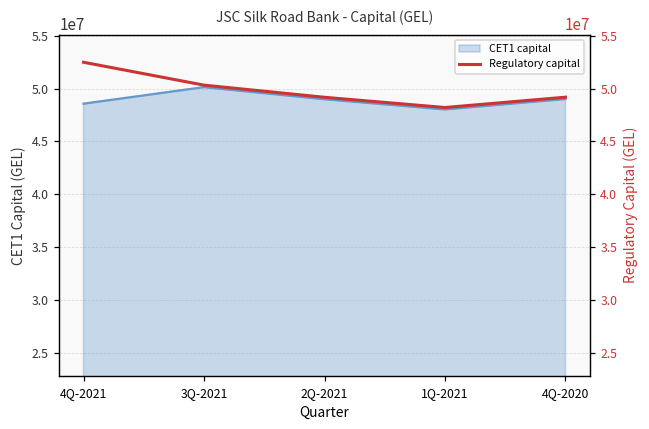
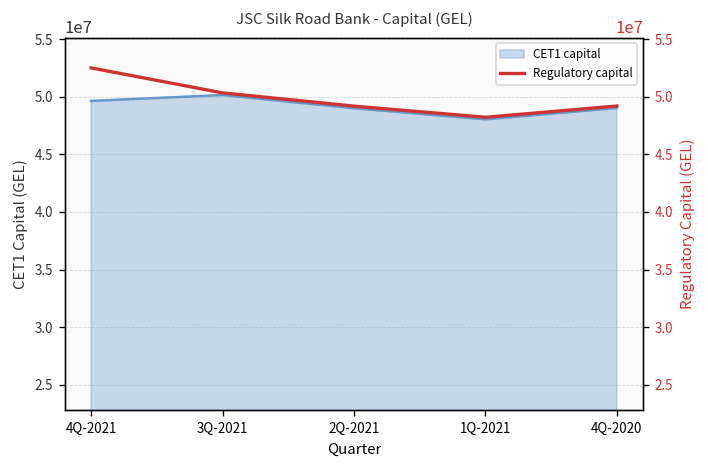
CET1 capital, 4Q-2021: 49000000 -> 50000000
